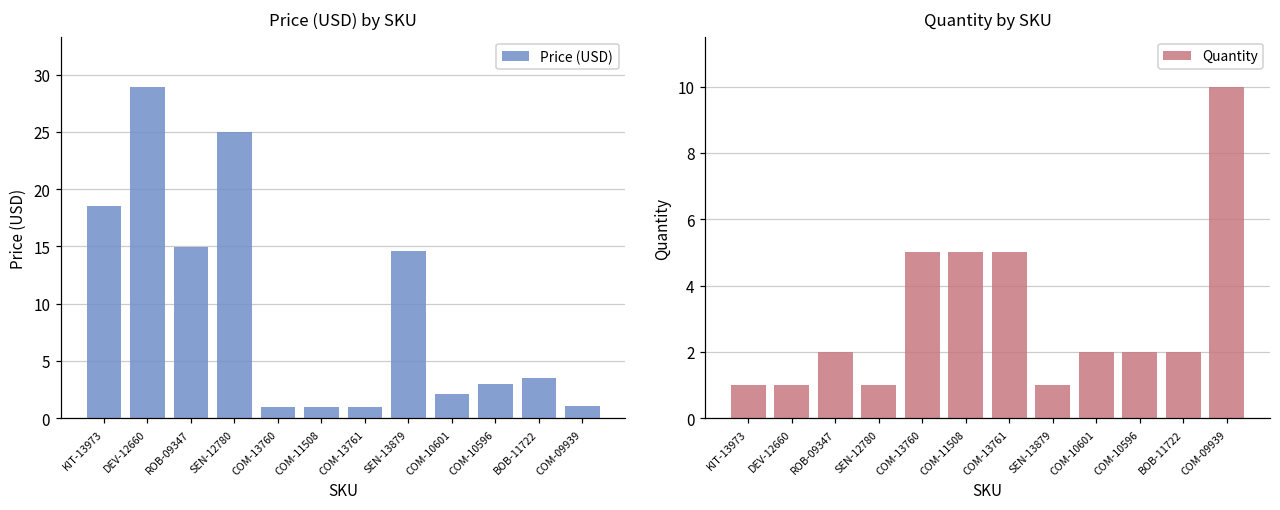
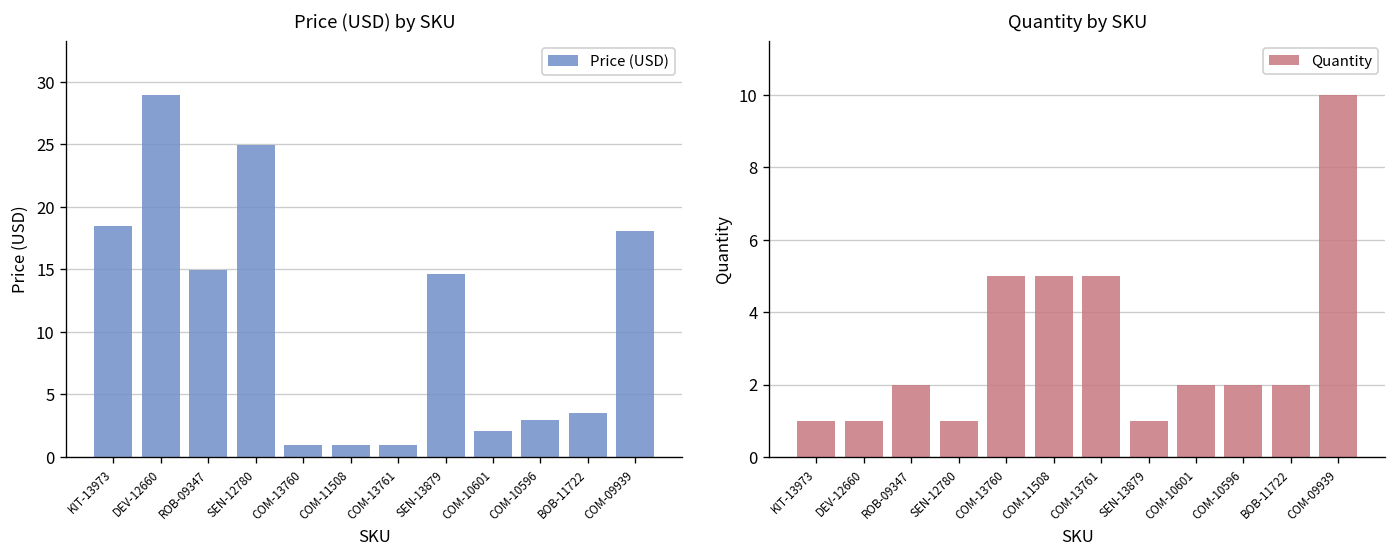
Price (USD) by SKU, COM-09939: 1.1 -> 18.0
